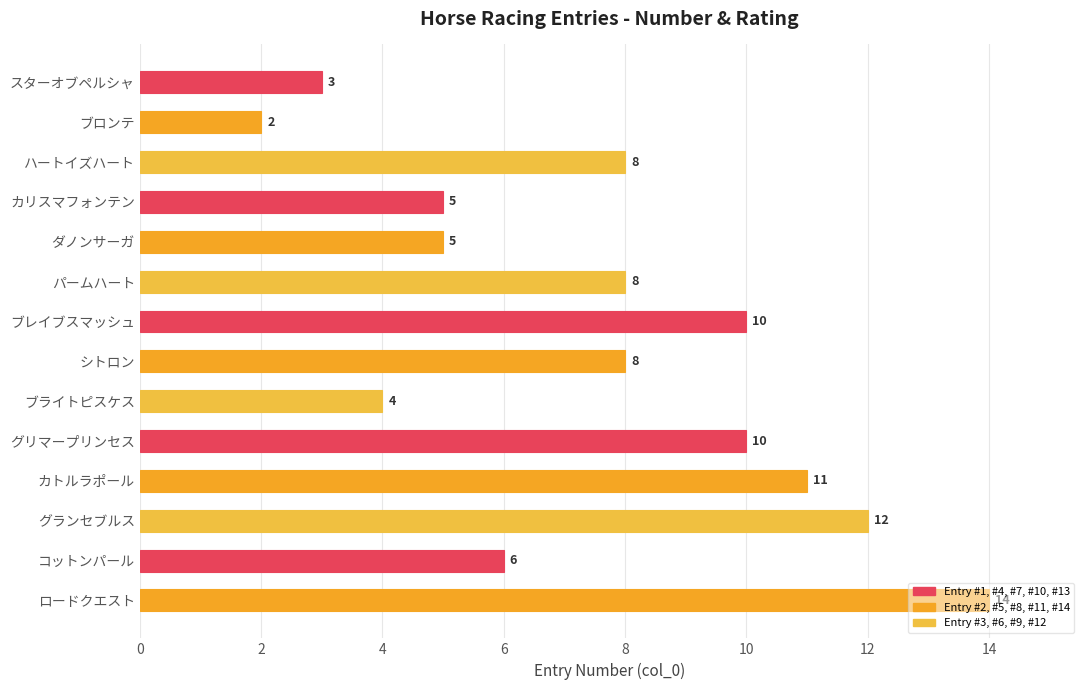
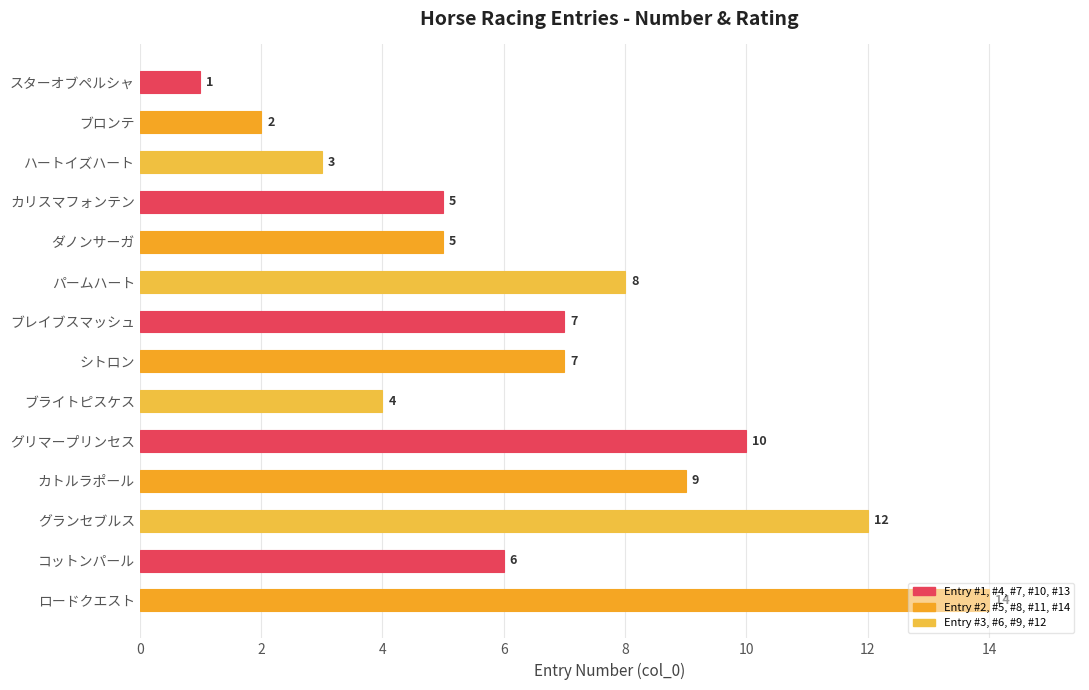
スターオブペルシャ: 3 -> 1
ハートイズハート: 8 -> 3
ブレイブスマッシュ: 10 -> 7
シトロン: 8 -> 7
カトルラポール: 11 -> 9
